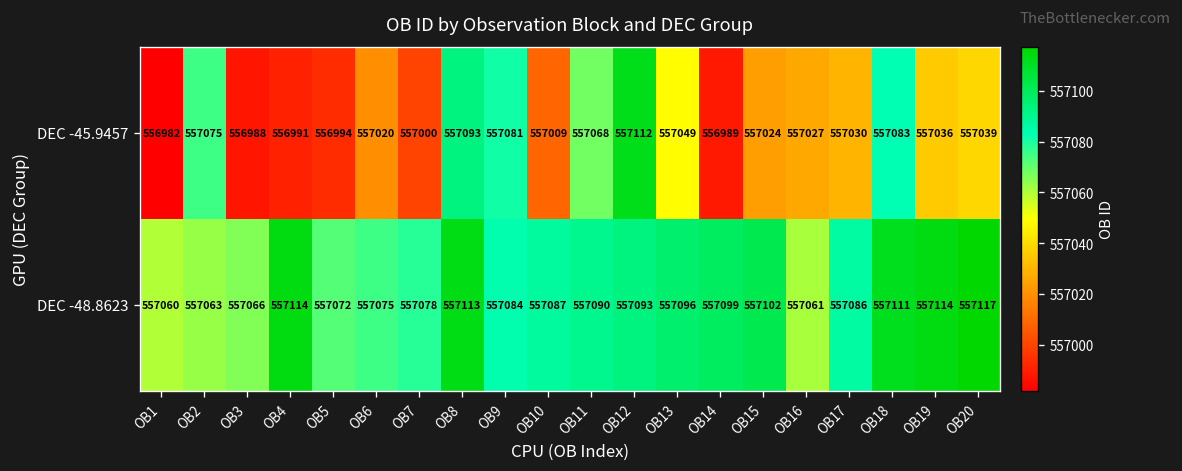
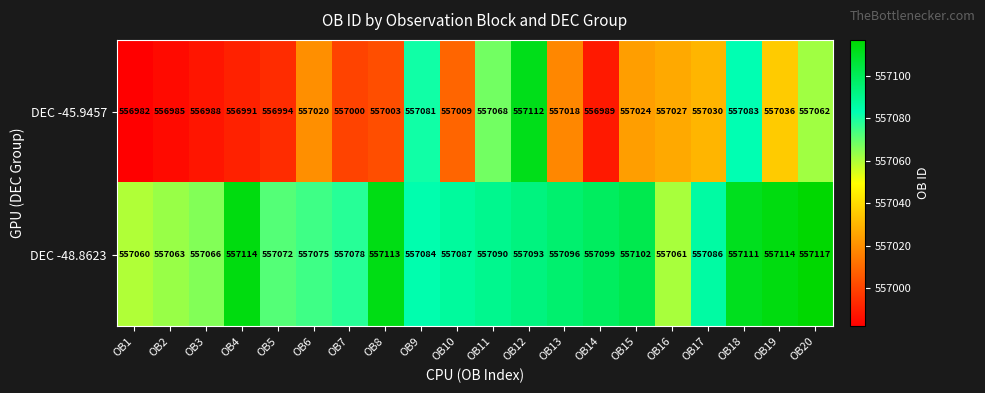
DEC -45.9457, OB2: 557075 -> 556985
DEC -45.9457, OB8: 557093 -> 557003
DEC -45.9457, OB13: 557049 -> 557018
DEC -45.9457, OB20: 557039 -> 557062
